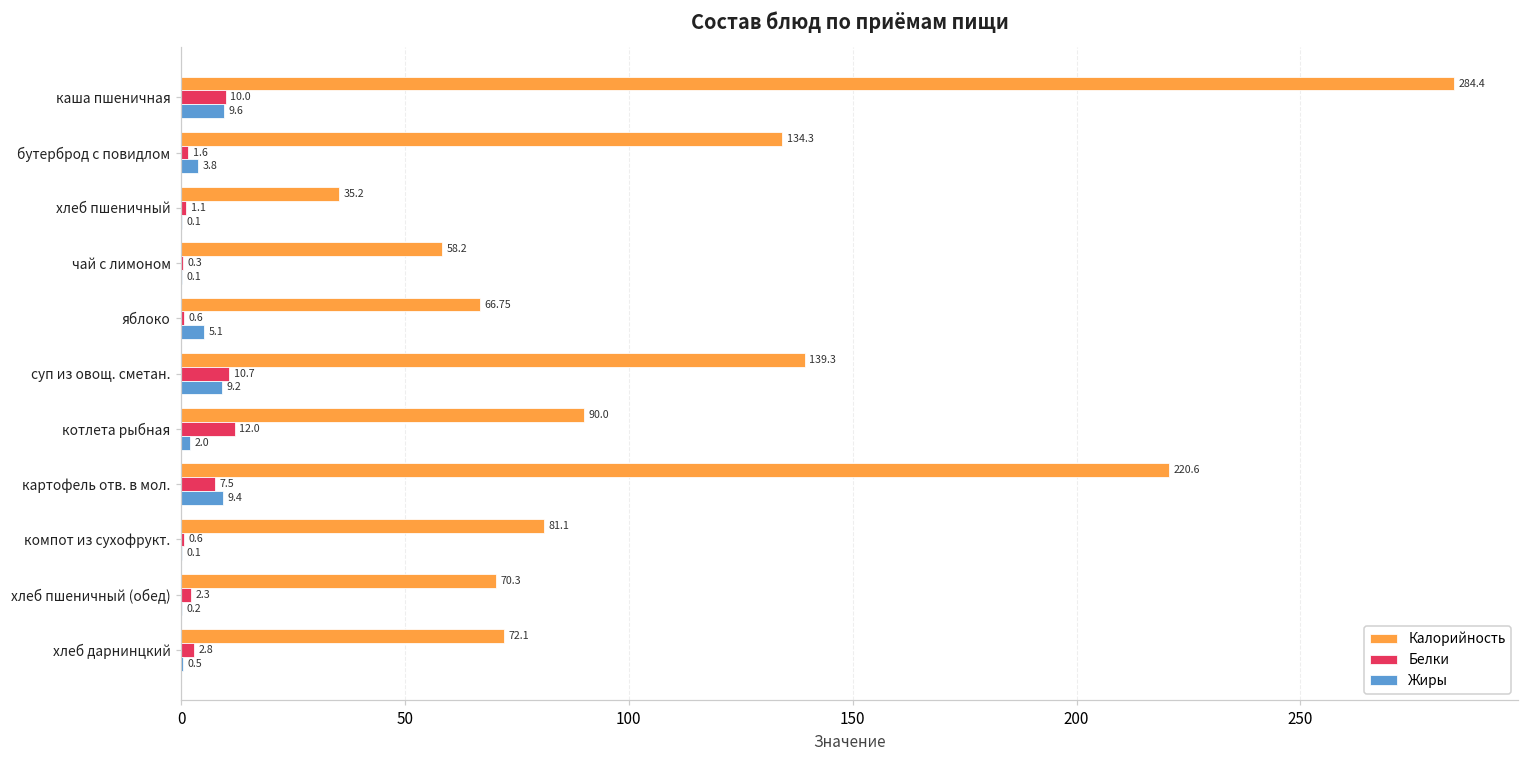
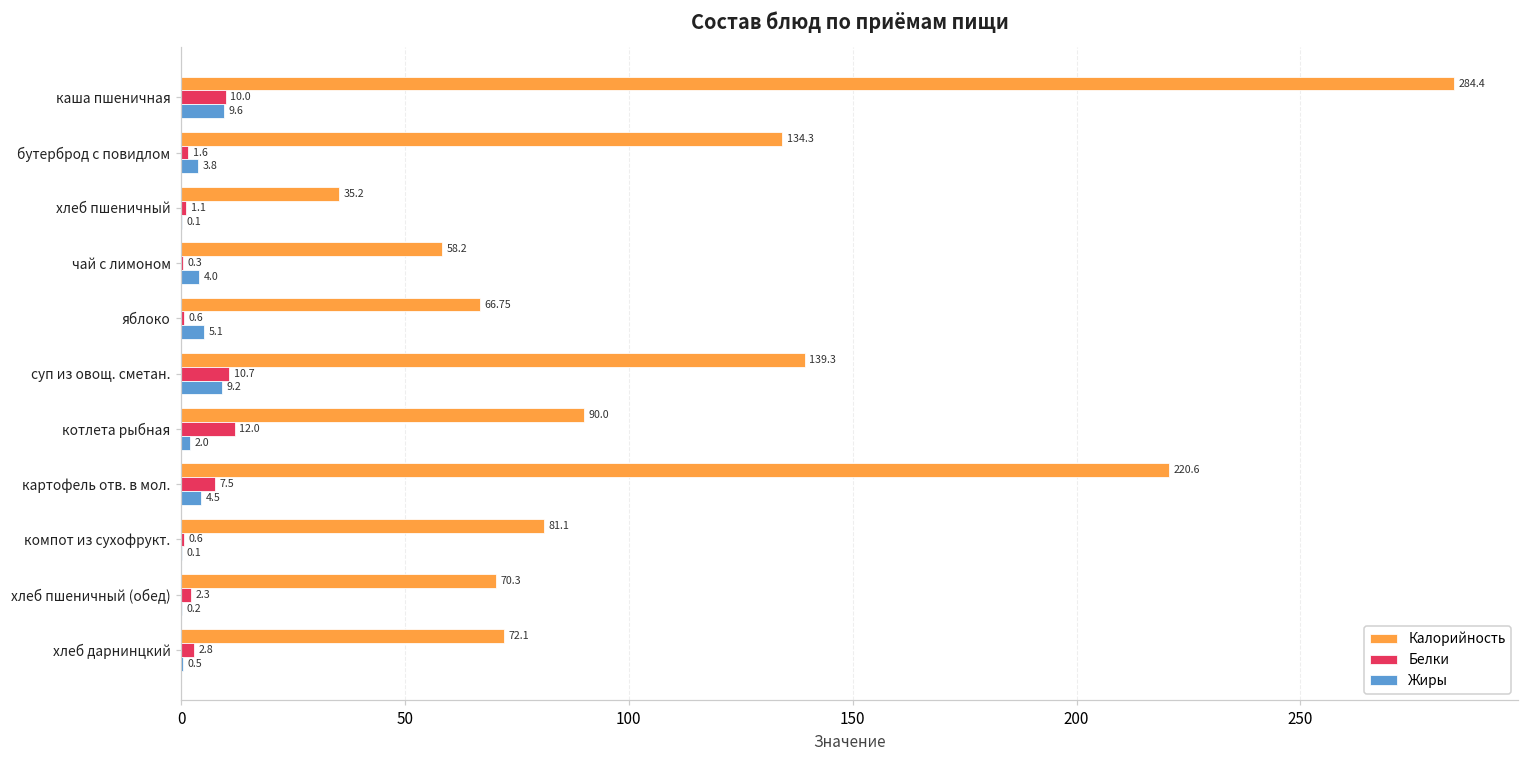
Жиры, чай с лимоном: 0.1 -> 4.0
Жиры, картофель отв. в мол.: 9.4 -> 4.5
